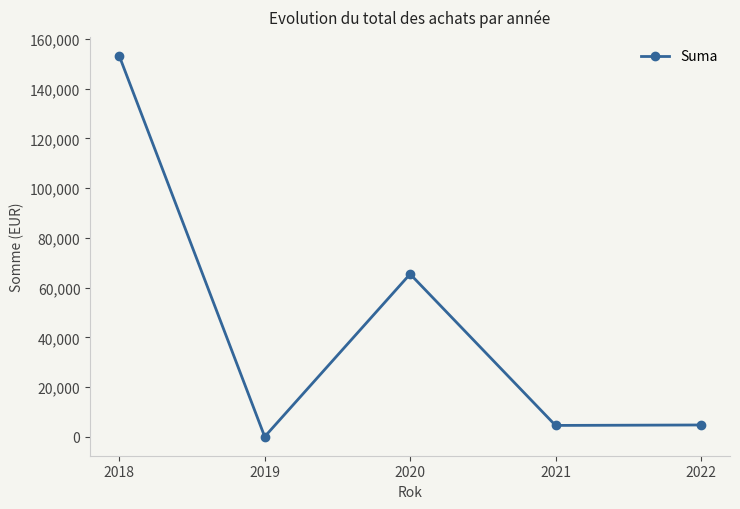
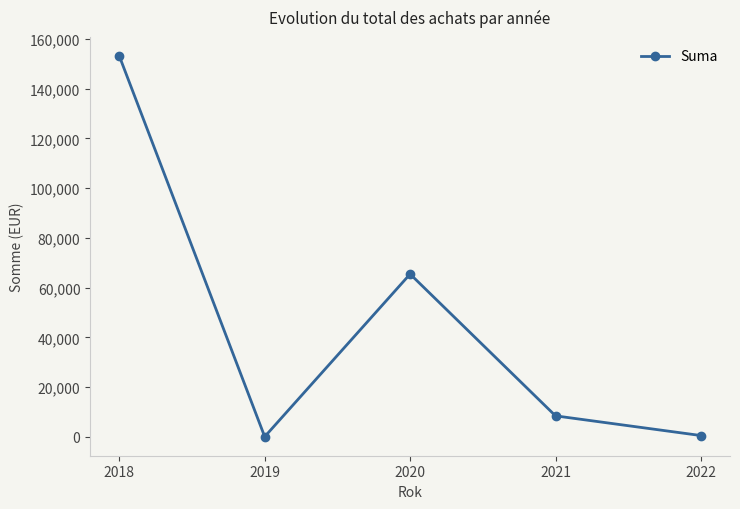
2021: 5,000 -> 8,000
2022: 5,000 -> 1,000
